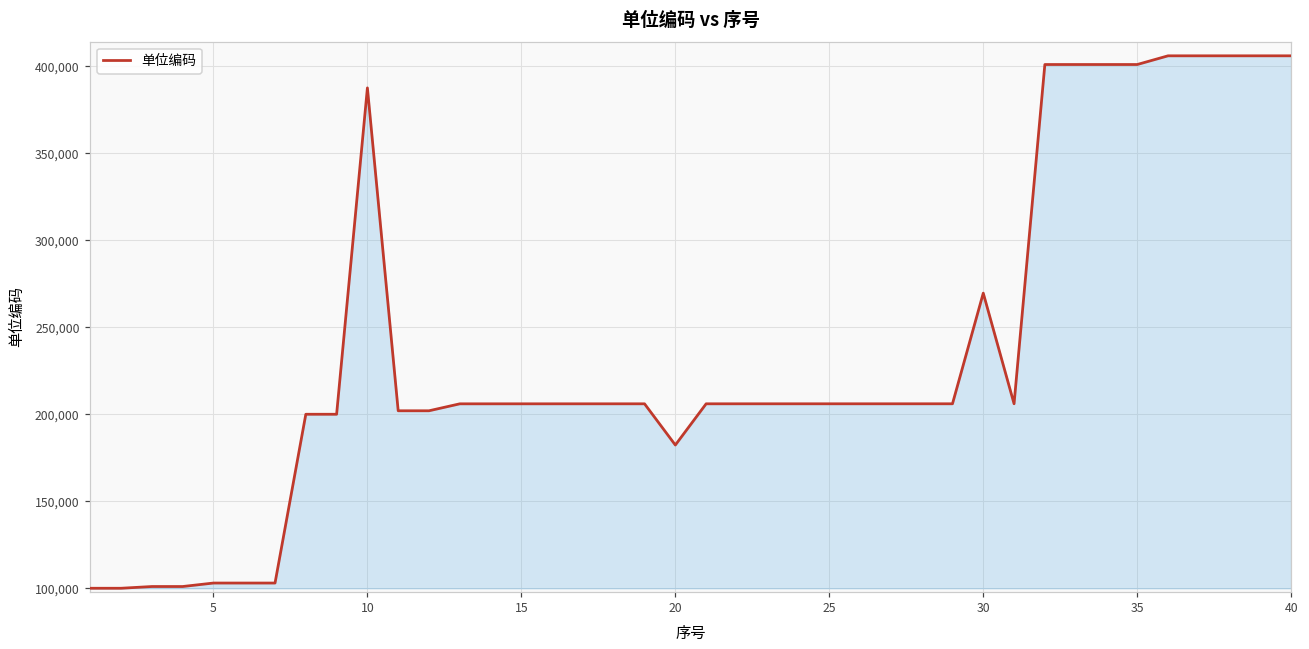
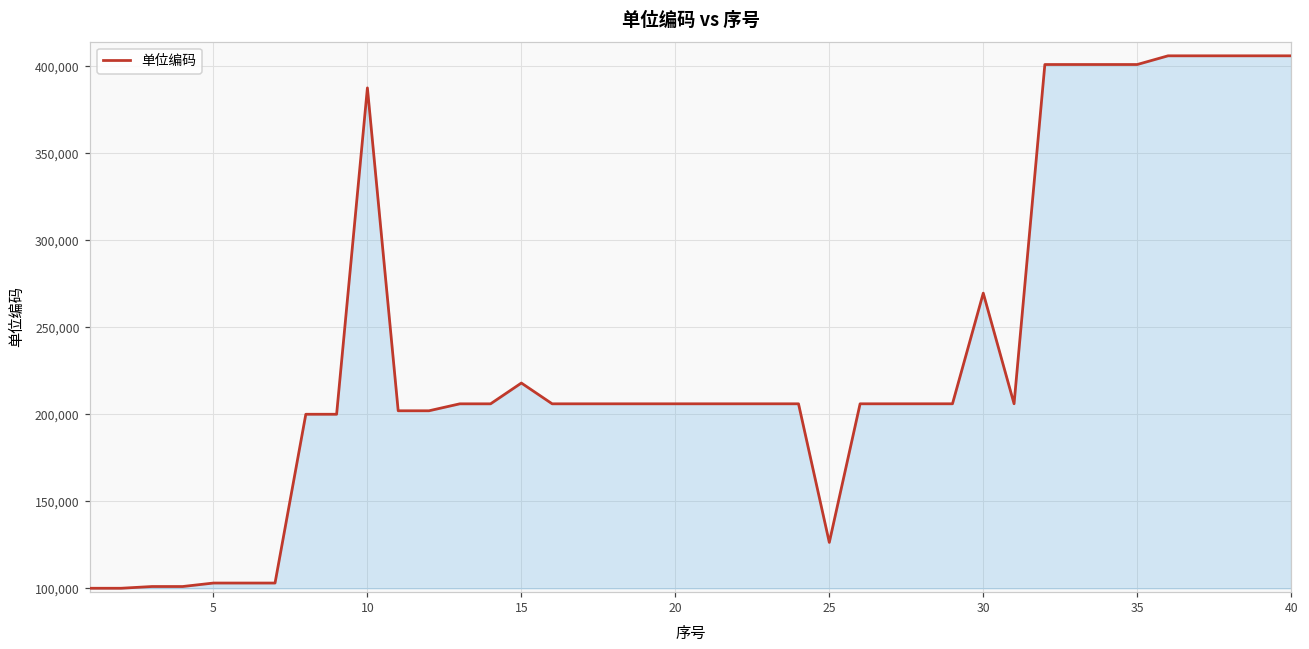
15: 206,000 -> 218,000
20: 182,000 -> 206,000
25: 206,000 -> 126,000
